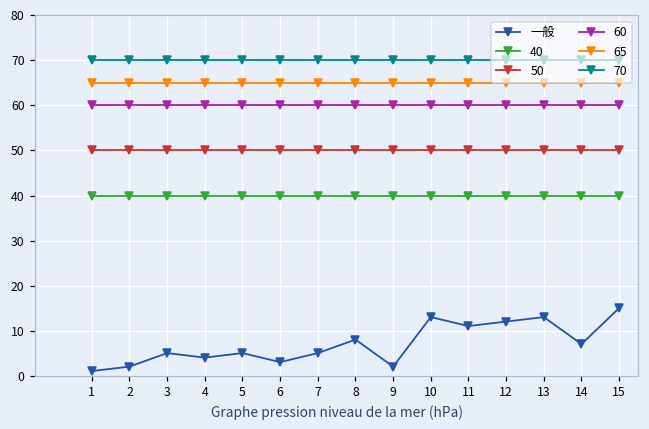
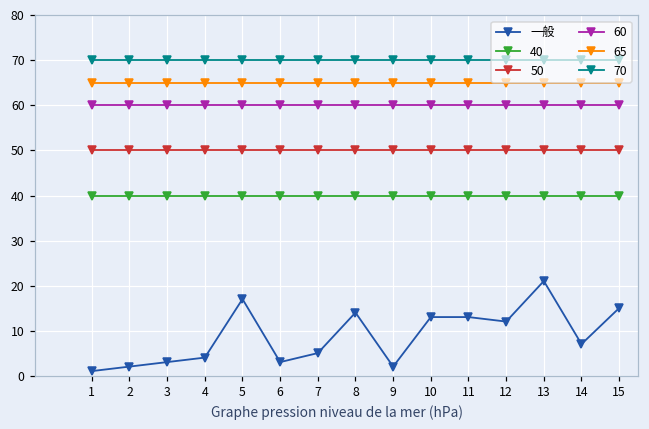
一般, 3: 5 -> 3
一般, 5: 5 -> 17
一般, 8: 8 -> 14
一般, 11: 11 -> 13
一般, 13: 13 -> 21
